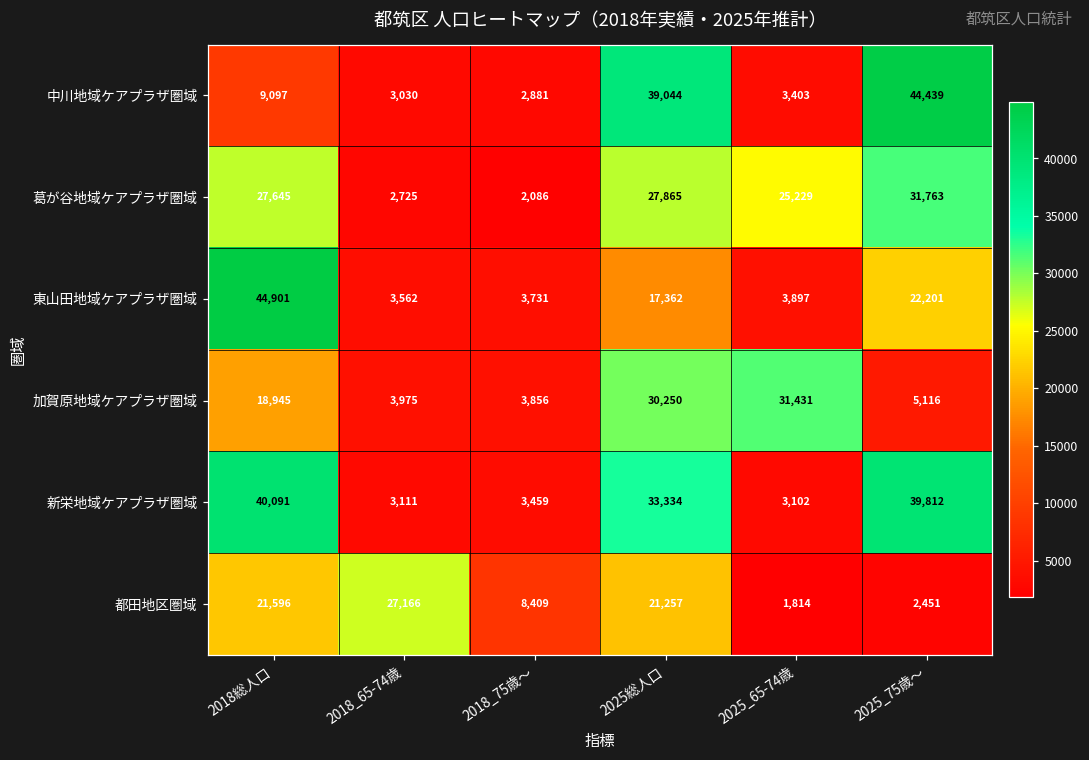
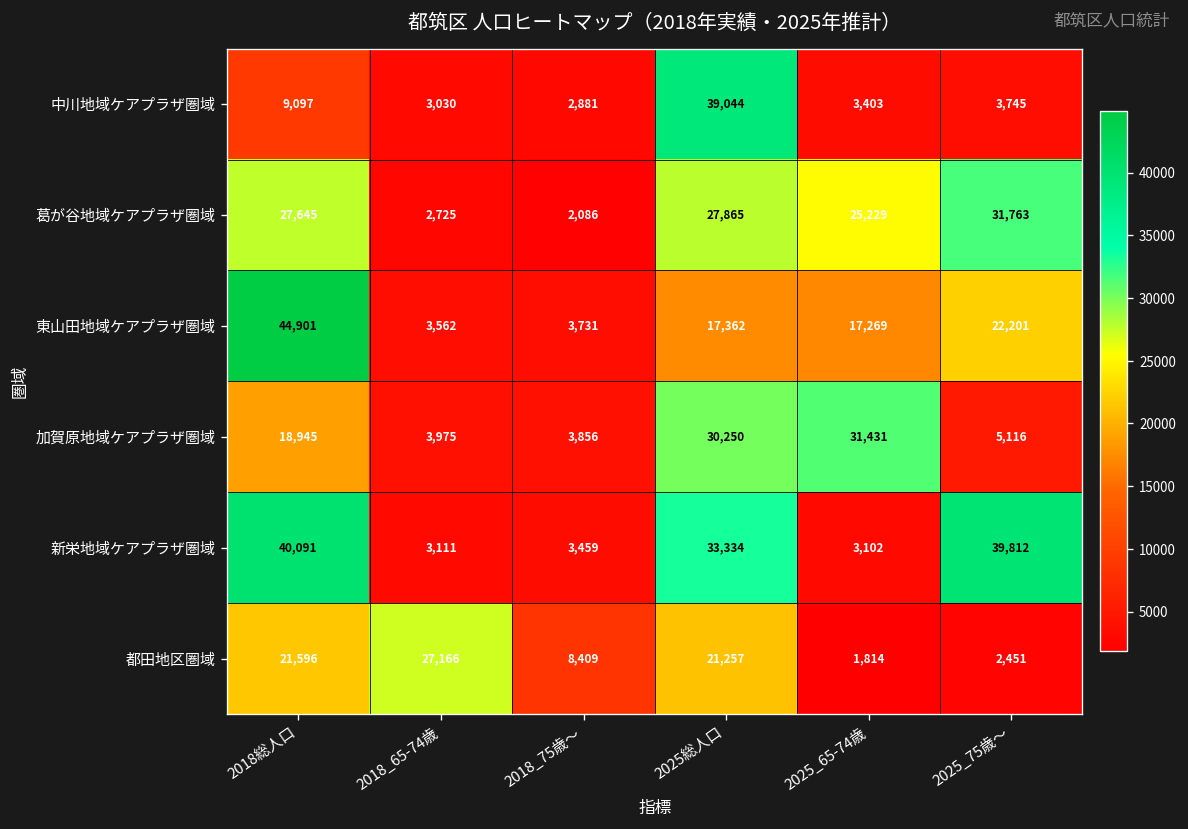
中川地域ケアプラザ圏域, 2025_75歳～: 44,439 -> 3,745
東山田地域ケアプラザ圏域, 2025_65-74歳: 3,897 -> 17,269
